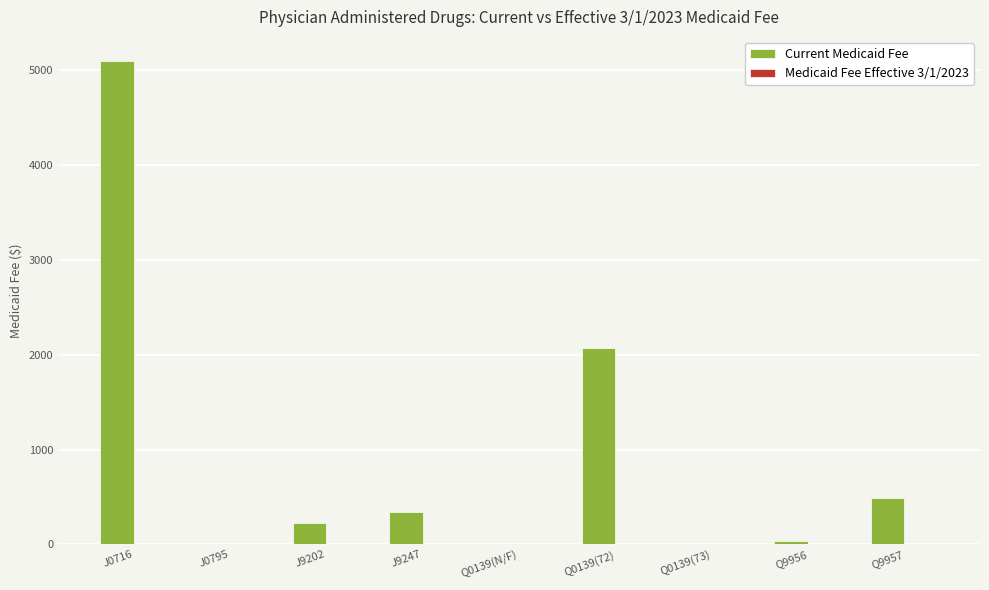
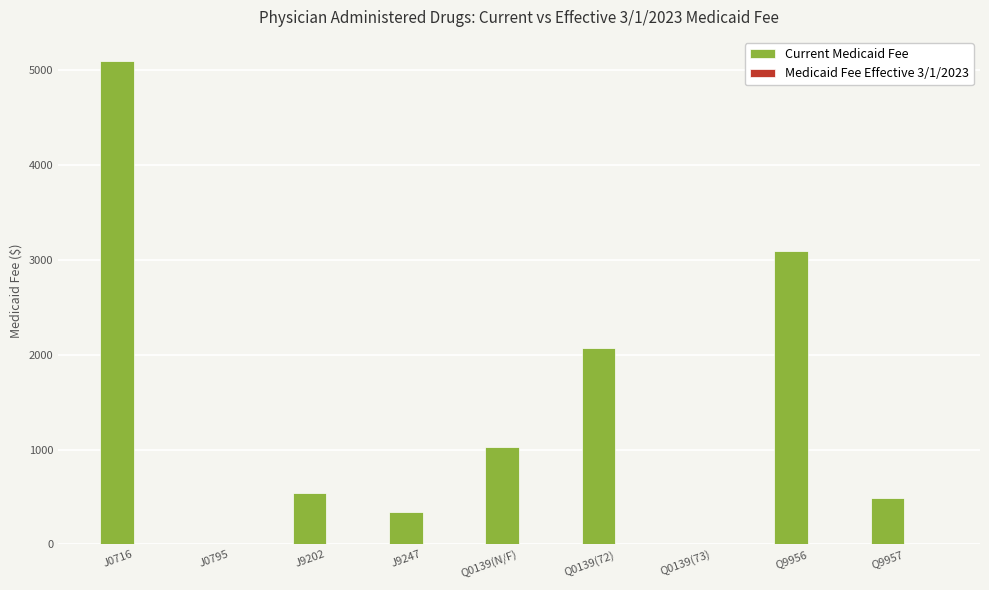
Current Medicaid Fee, J9202: 200 -> 500
Current Medicaid Fee, Q0139(N/F): 0 -> 1000
Current Medicaid Fee, Q9956: 0 -> 3100
